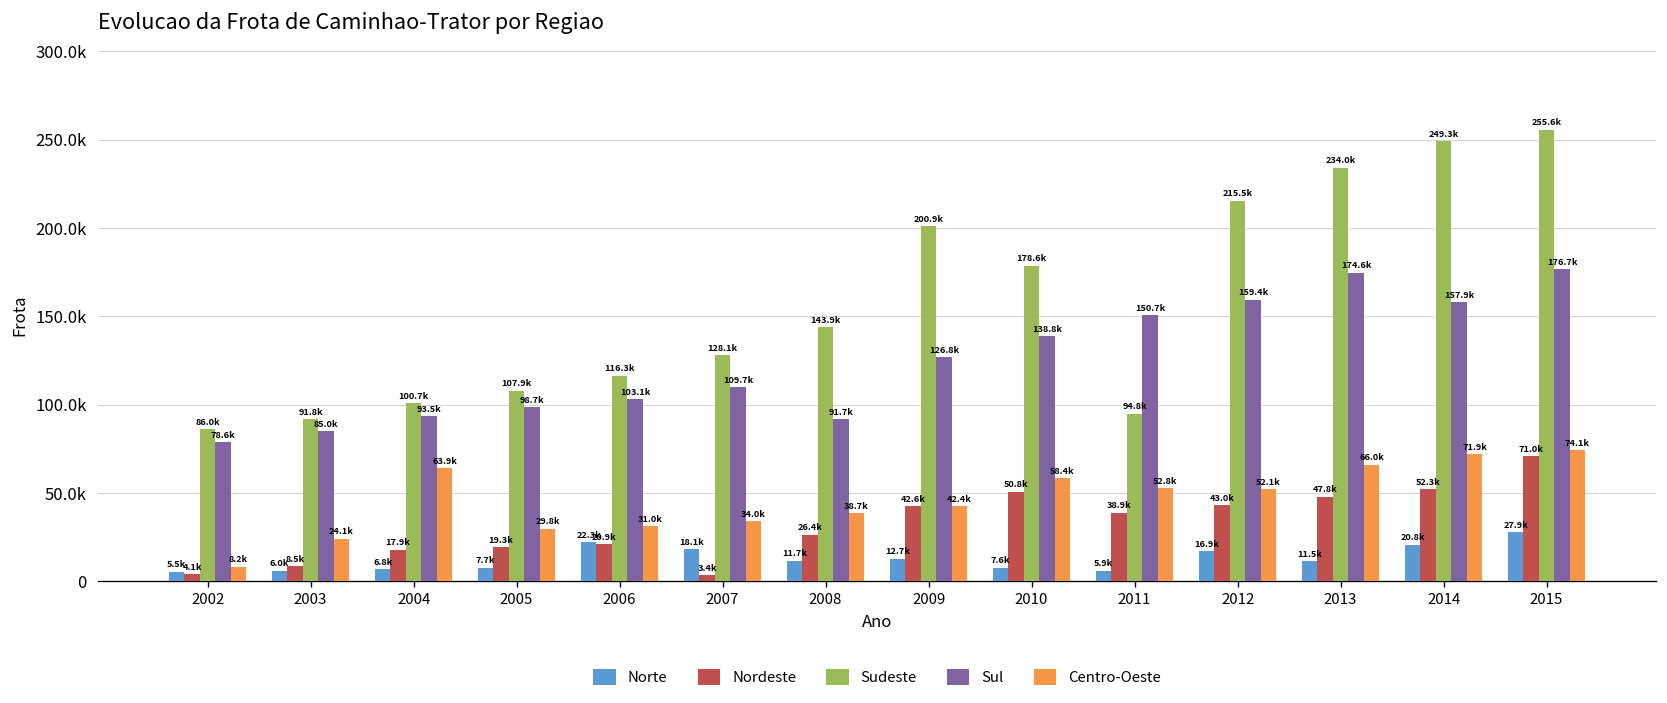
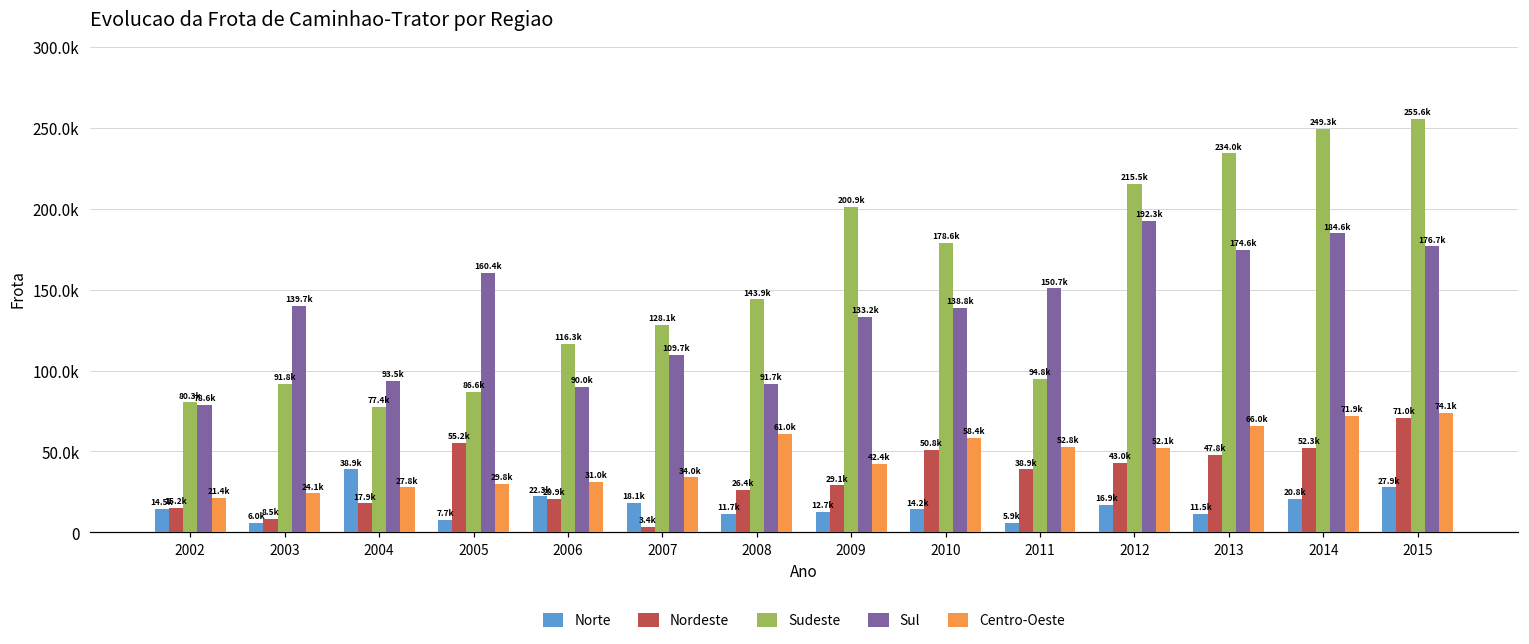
Norte, 2002: 5.5k -> 14.5k
Nordeste, 2002: 4.1k -> 15.2k
Sudeste, 2002: 86.0k -> 80.3k
Centro-Oeste, 2002: 8.2k -> 21.4k
Sul, 2003: 85.0k -> 139.7k
Norte, 2004: 6.8k -> 38.9k
Sudeste, 2004: 100.7k -> 77.4k
Centro-Oeste, 2004: 63.9k -> 27.8k
Nordeste, 2005: 19.3k -> 55.2k
Sudeste, 2005: 107.9k -> 86.6k
Sul, 2005: 98.7k -> 160.4k
Sul, 2006: 103.1k -> 90.0k
Centro-Oeste, 2008: 38.7k -> 61.0k
Nordeste, 2009: 42.6k -> 29.1k
Sul, 2009: 126.8k -> 133.2k
Norte, 2010: 7.6k -> 14.2k
Sul, 2012: 159.4k -> 192.3k
Sul, 2014: 157.9k -> 184.6k
